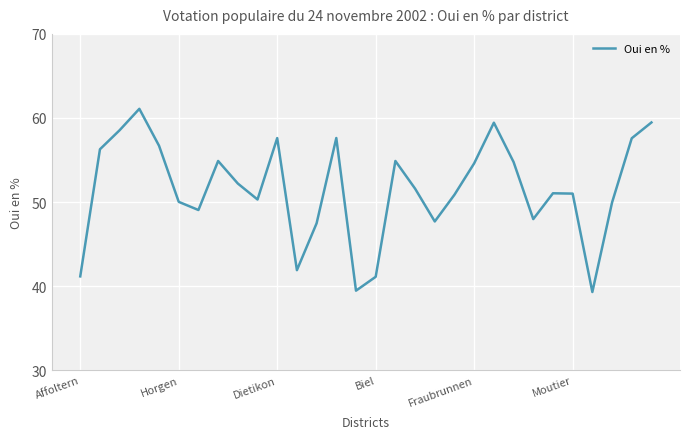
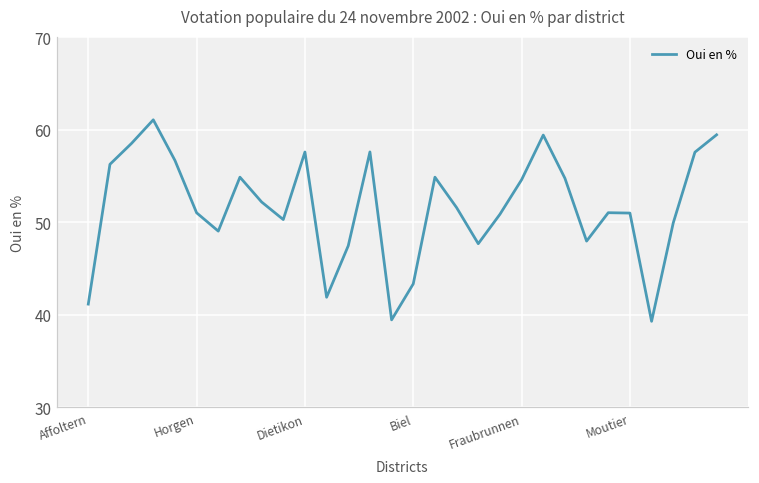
Horgen: 50 -> 51
Biel: 41 -> 43
